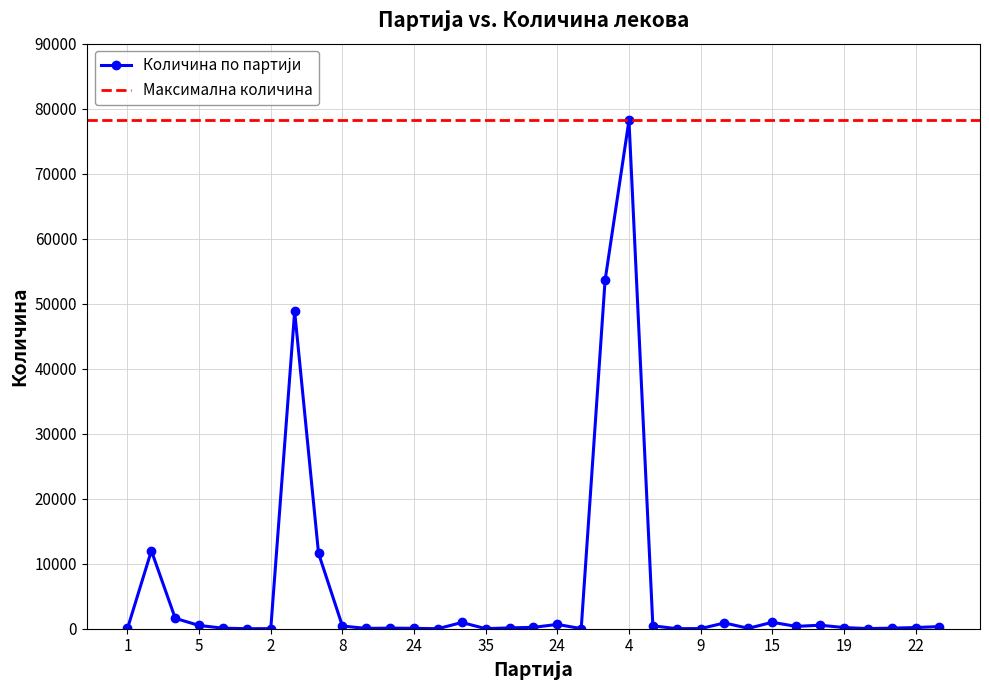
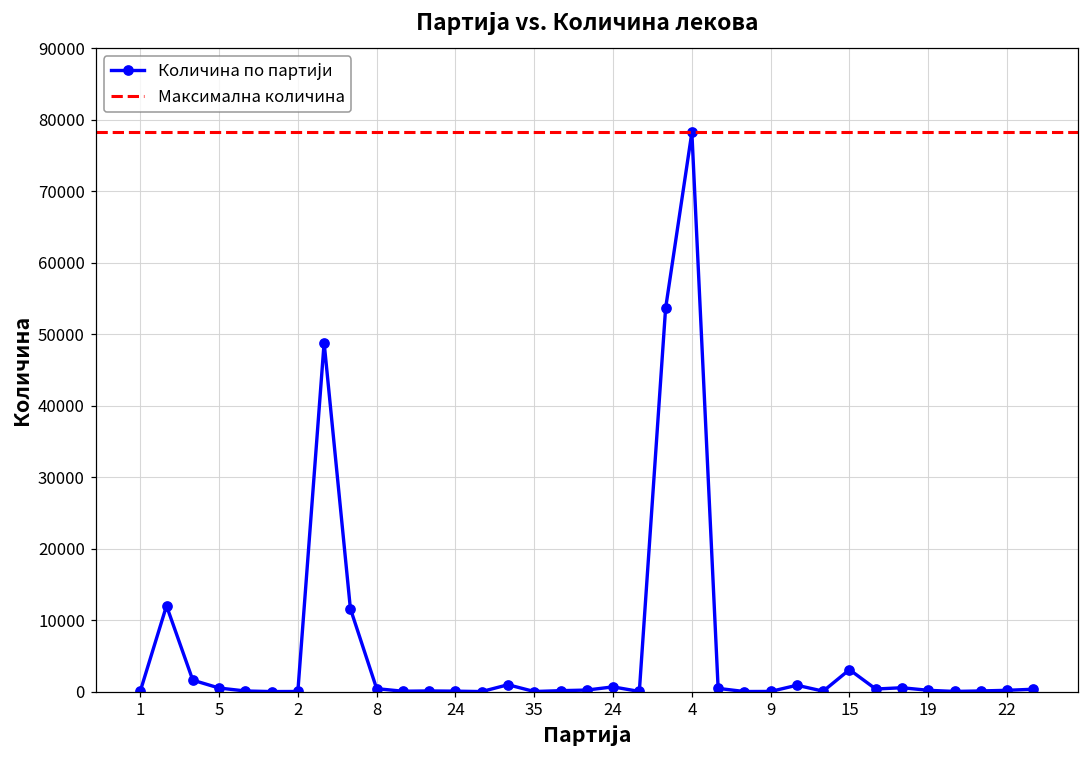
15: 1000 -> 3000
